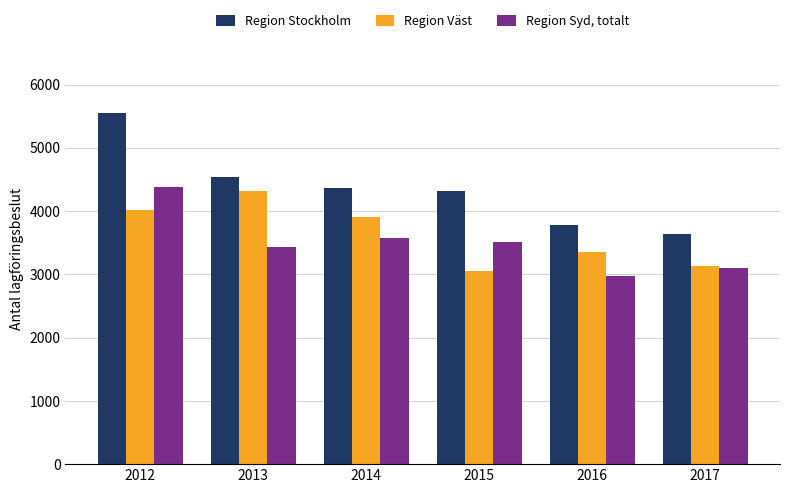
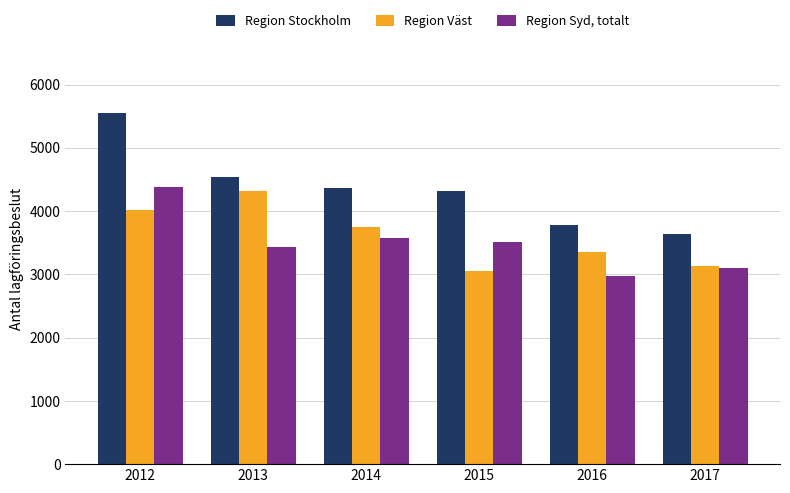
Region Väst, 2014: 3900 -> 3700
